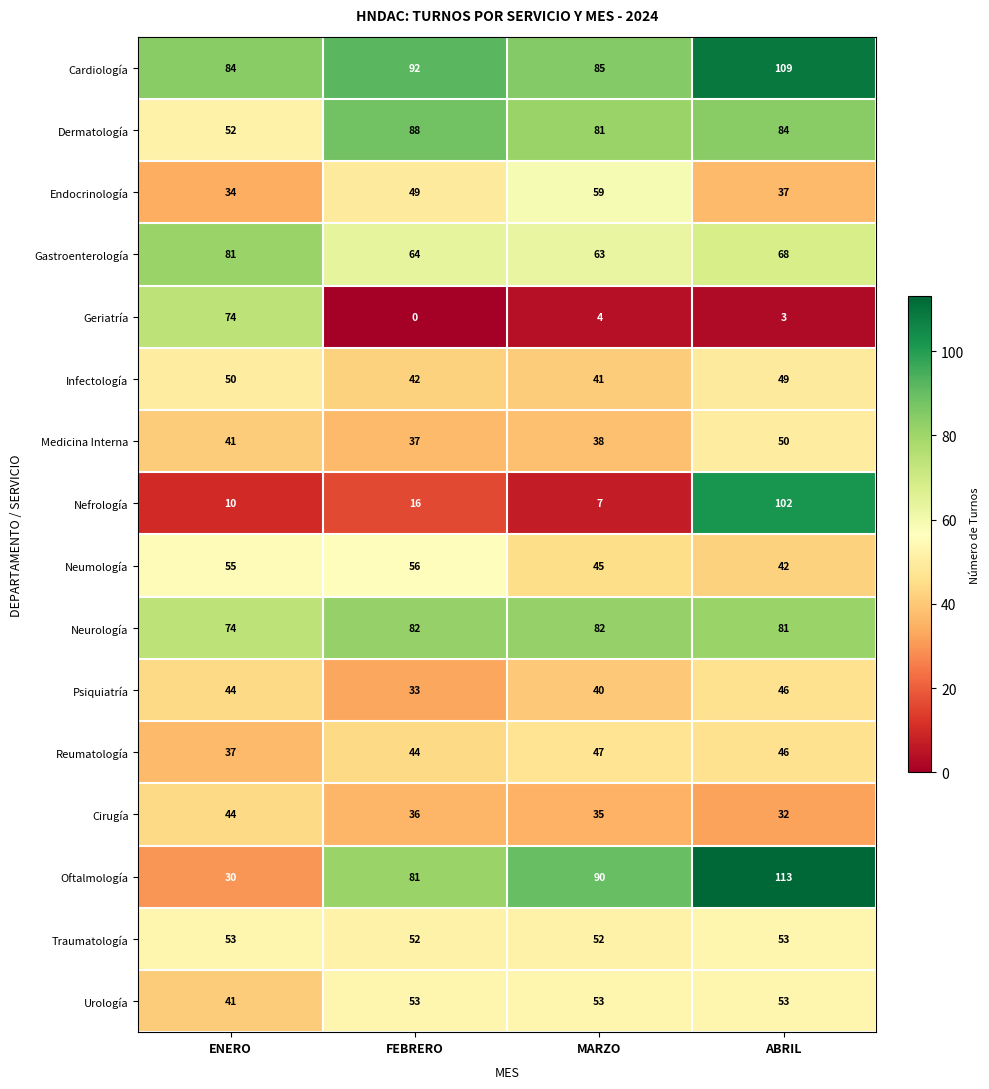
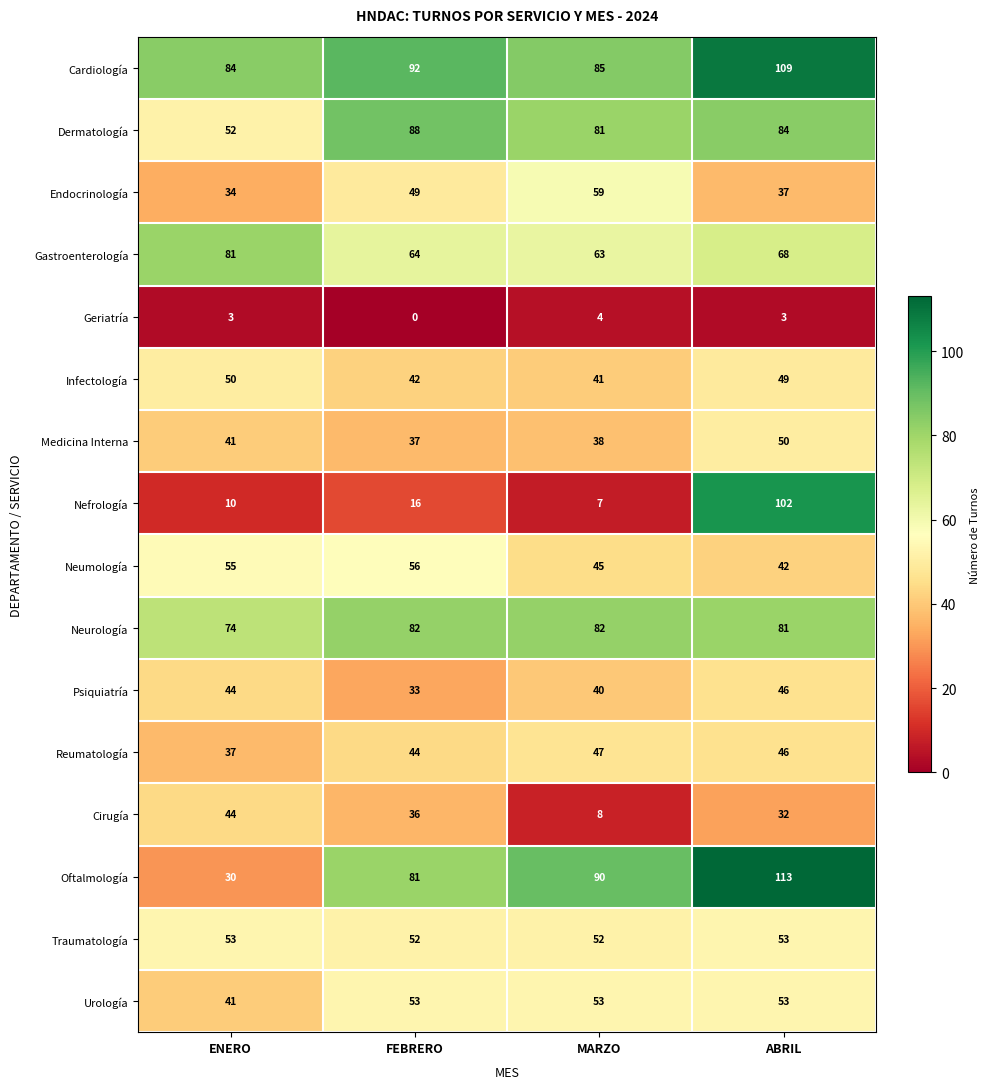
Geriatría, ENERO: 74 -> 3
Cirugía, MARZO: 35 -> 8
